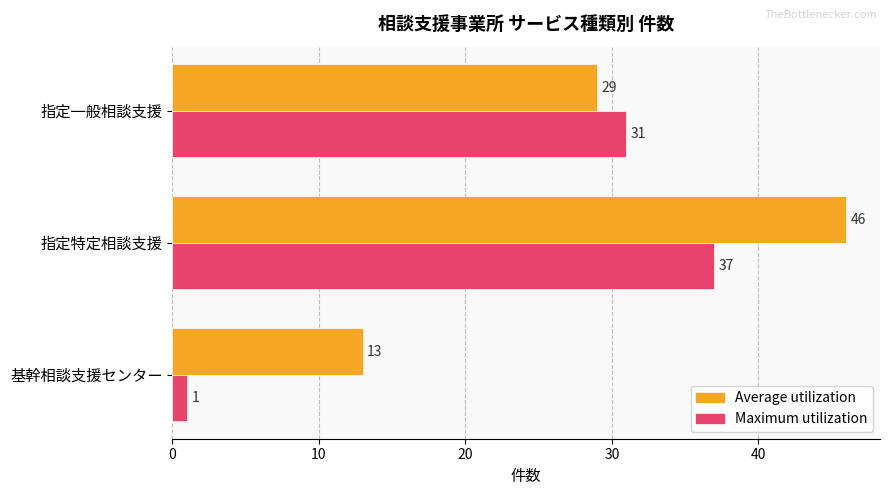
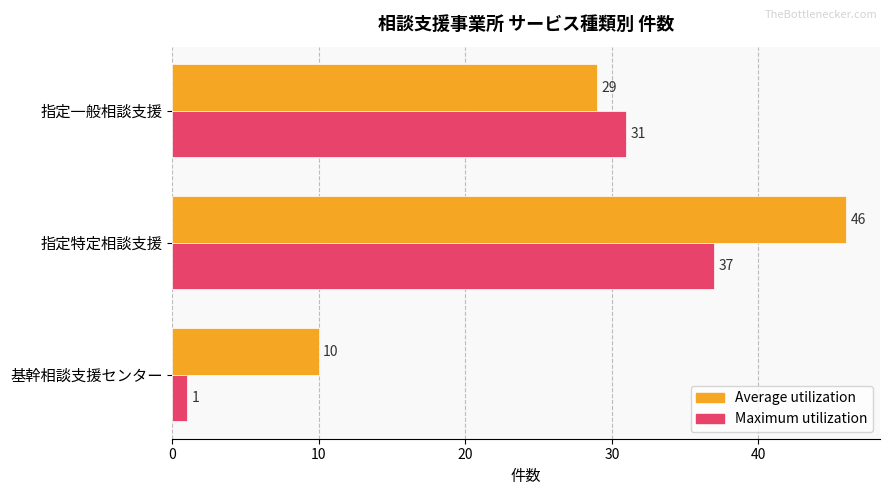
Average utilization, 基幹相談支援センター: 13 -> 10
